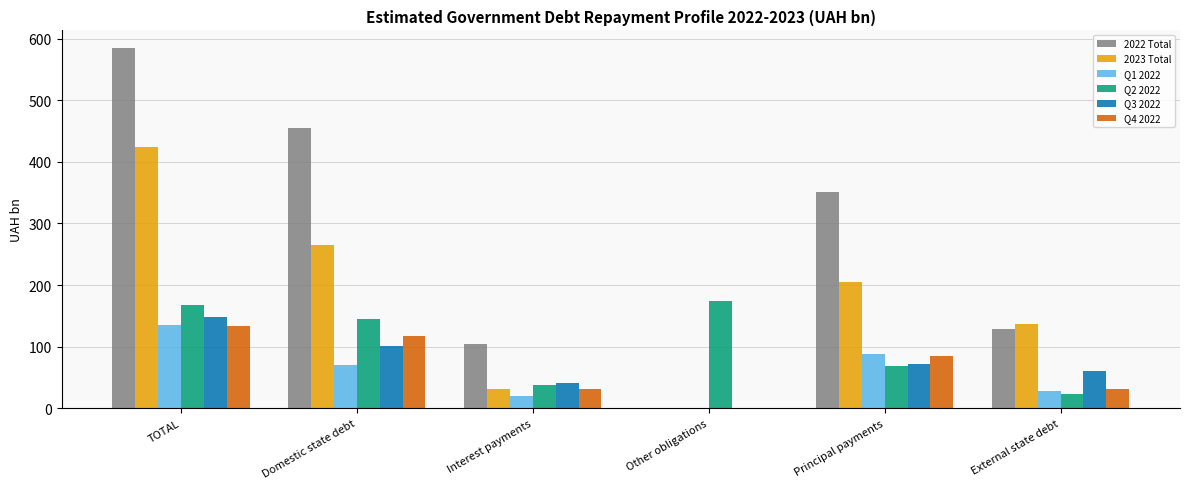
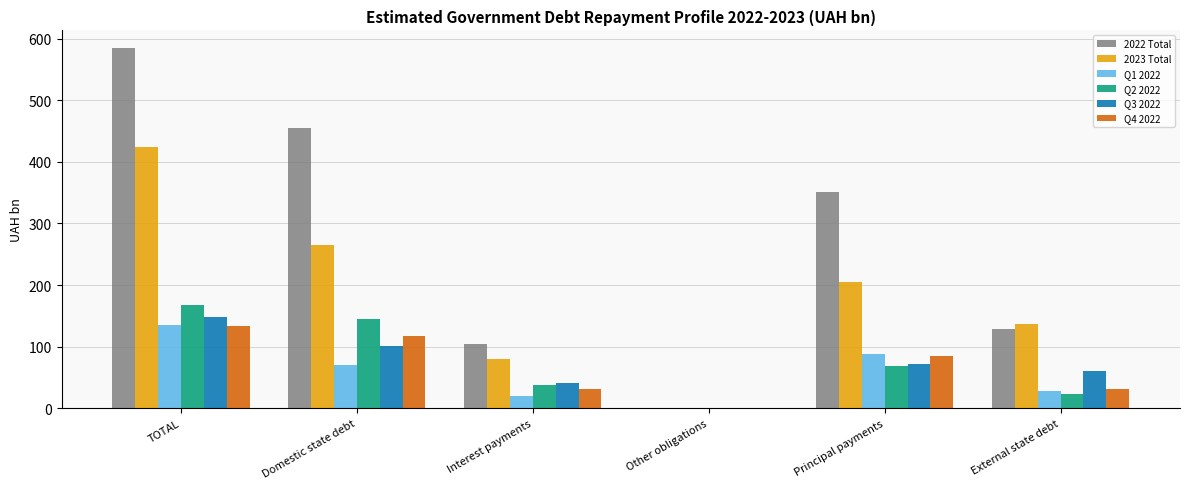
2023 Total, Interest payments: 30 -> 80
Q2 2022, Other obligations: 170 -> 0
